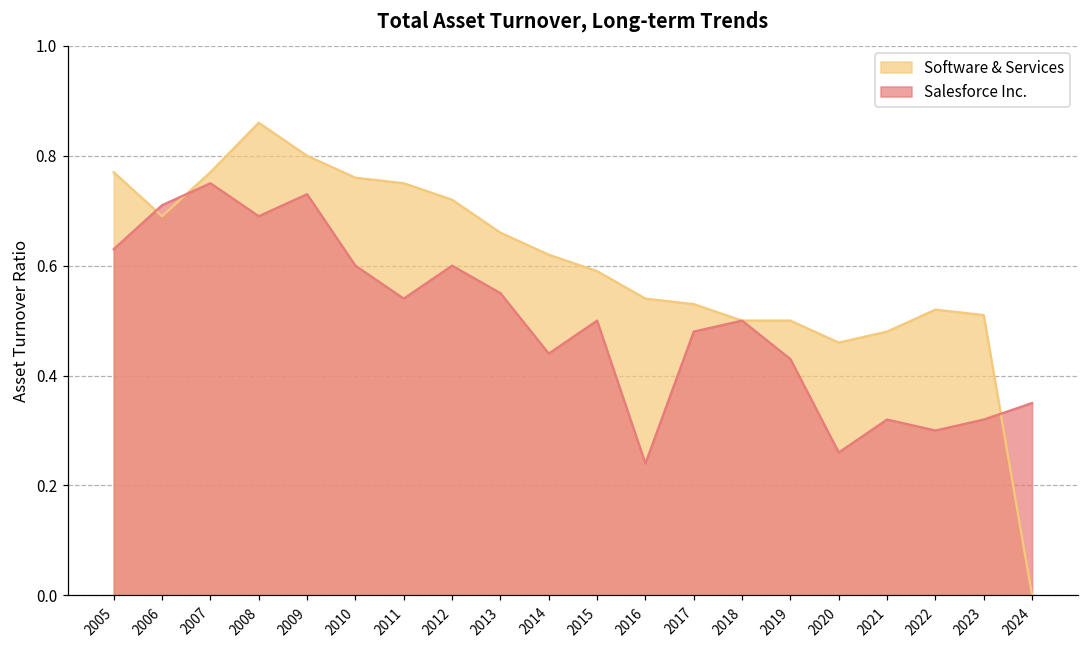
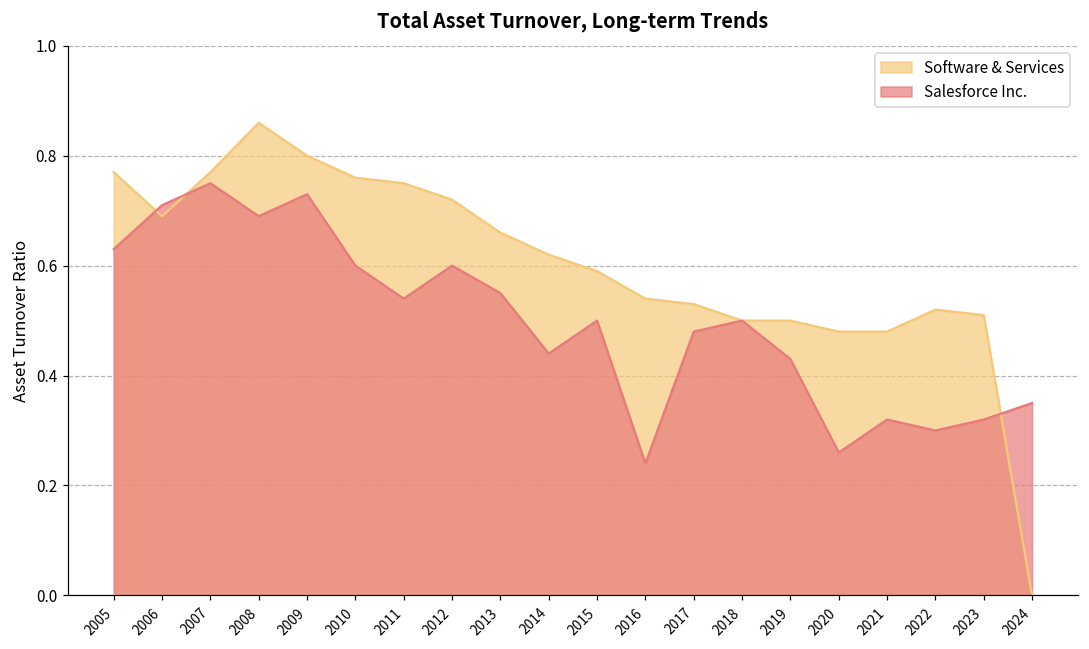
Software & Services, 2020: 0.46 -> 0.48
